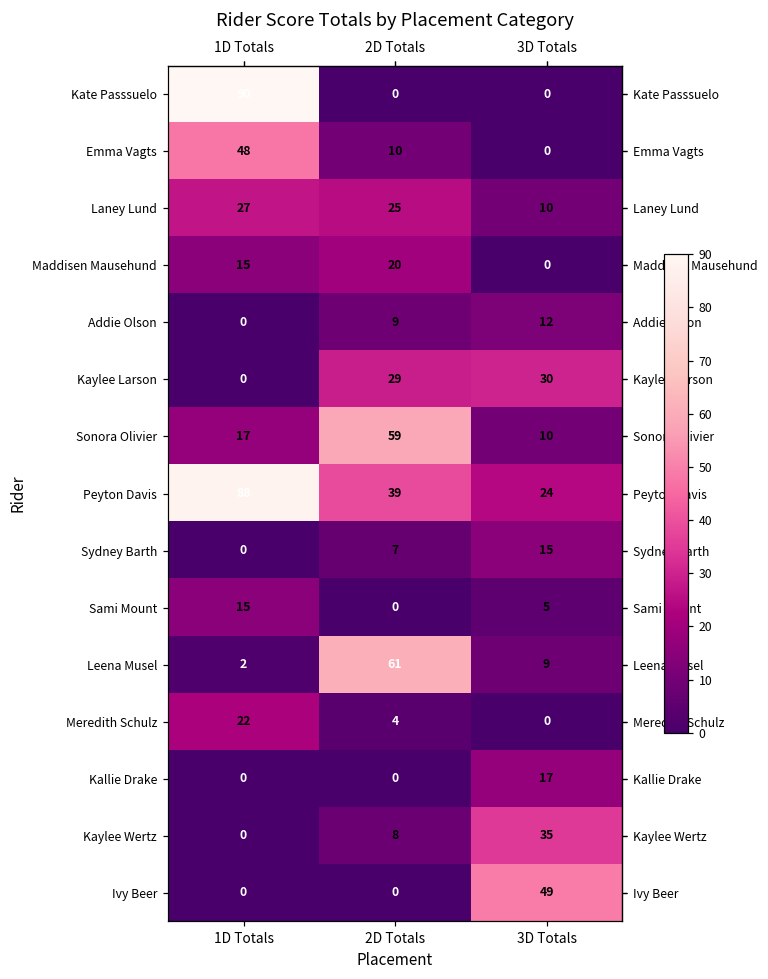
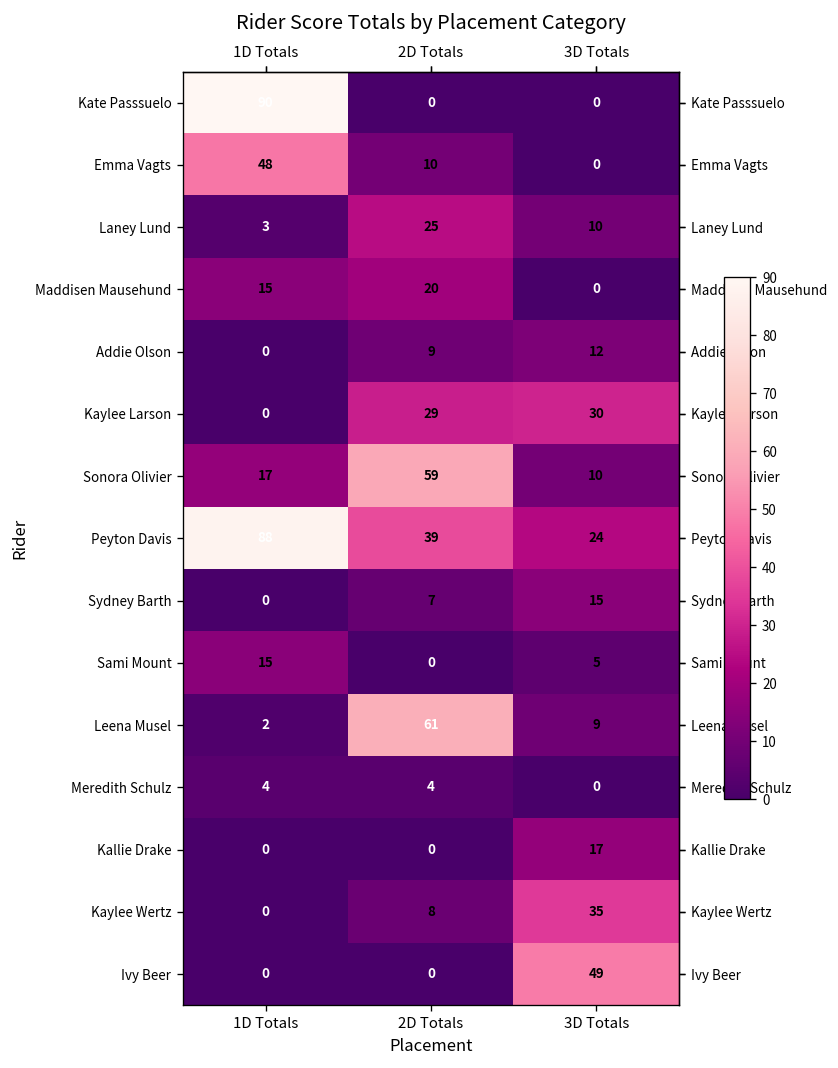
Laney Lund, 1D Totals: 27 -> 3
Meredith Schulz, 1D Totals: 22 -> 4
